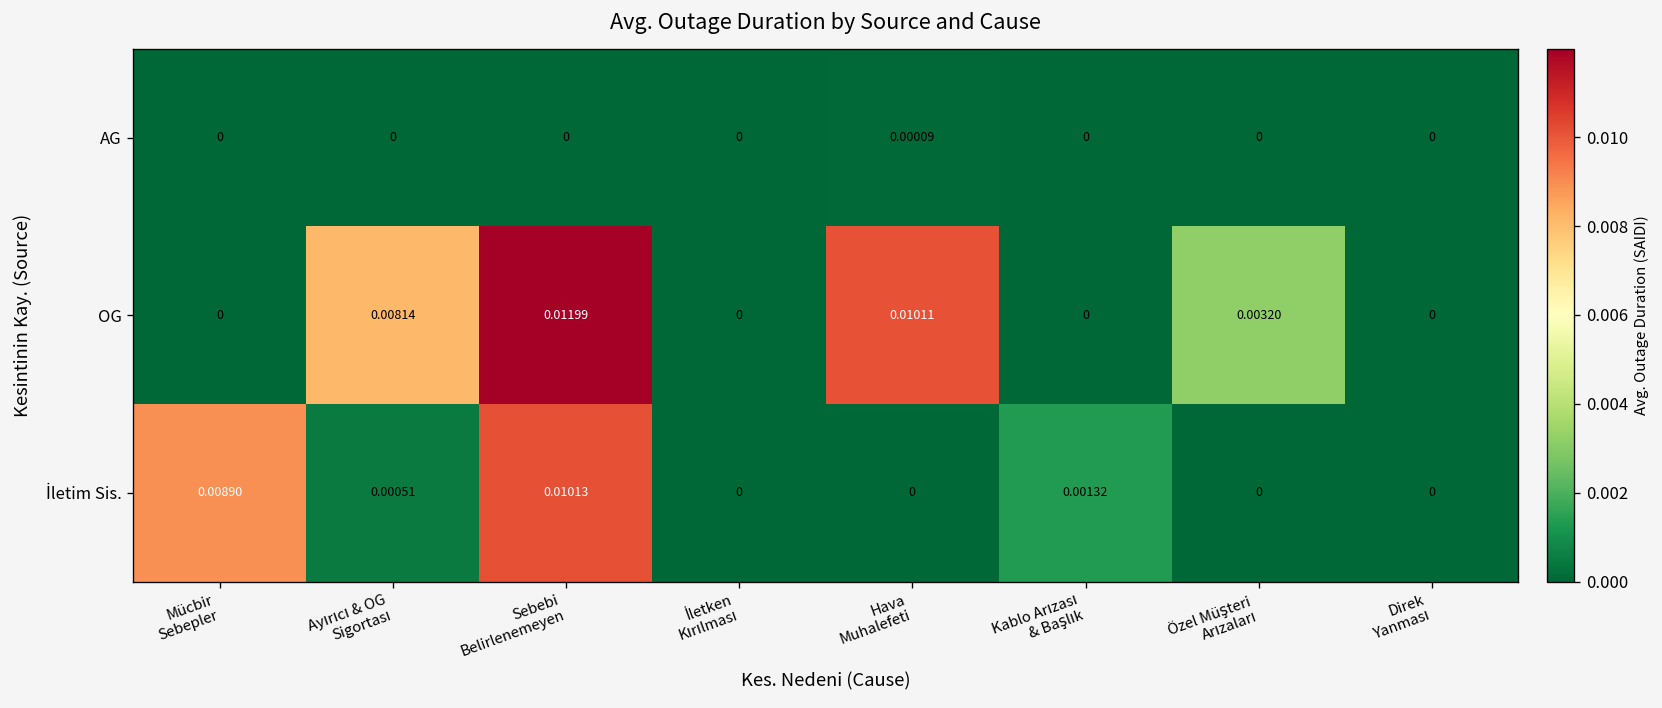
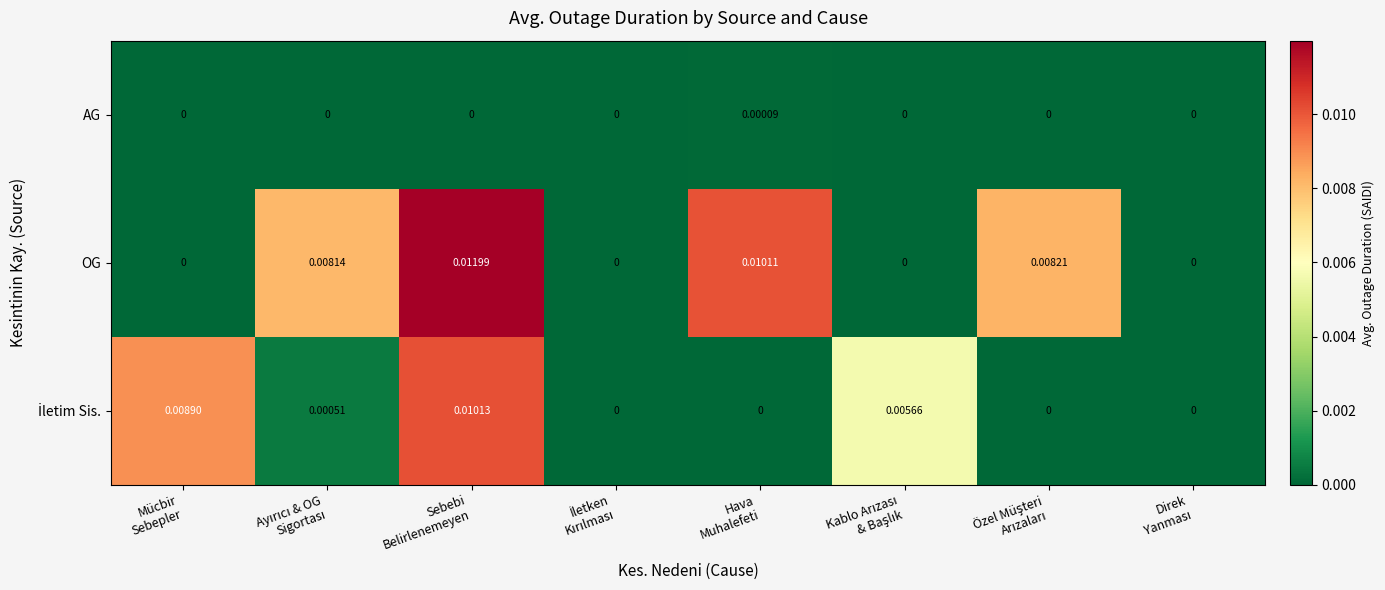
OG, Özel Müşteri Arızaları: 0.00320 -> 0.00821
İletim Sis., Kablo Arızası & Başlık: 0.00132 -> 0.00566
